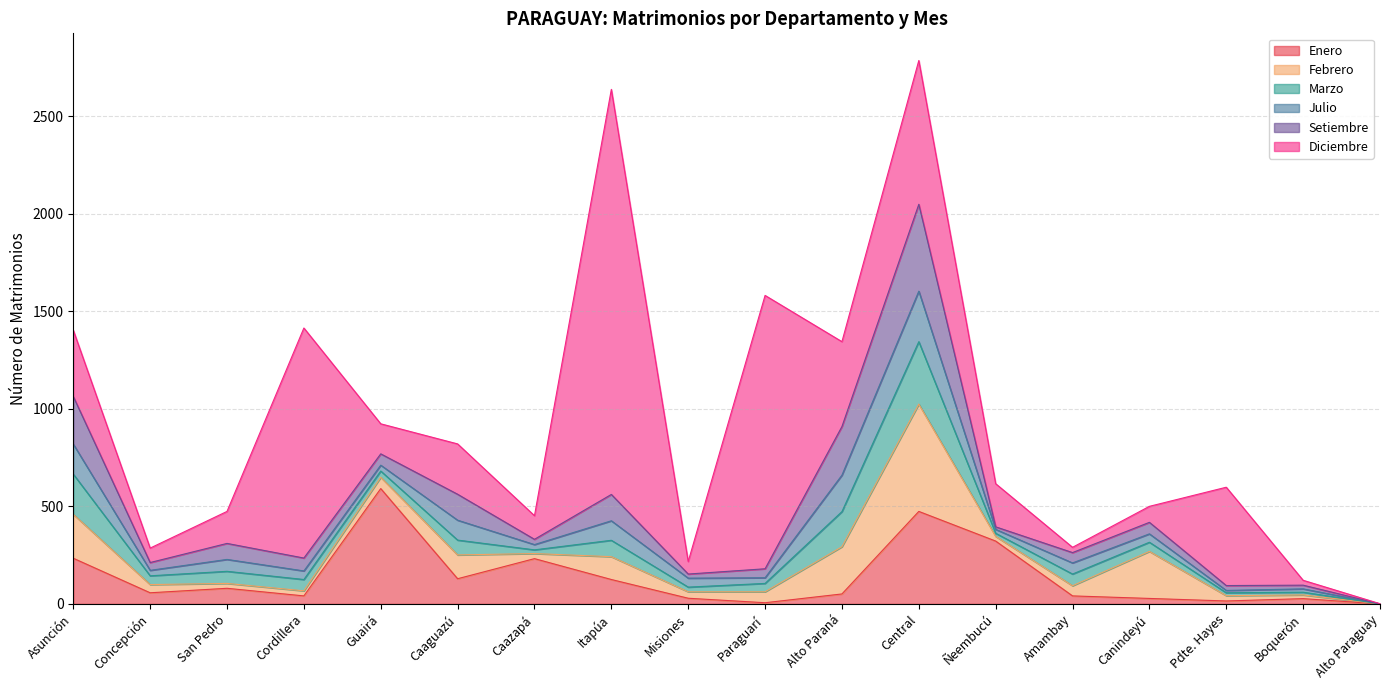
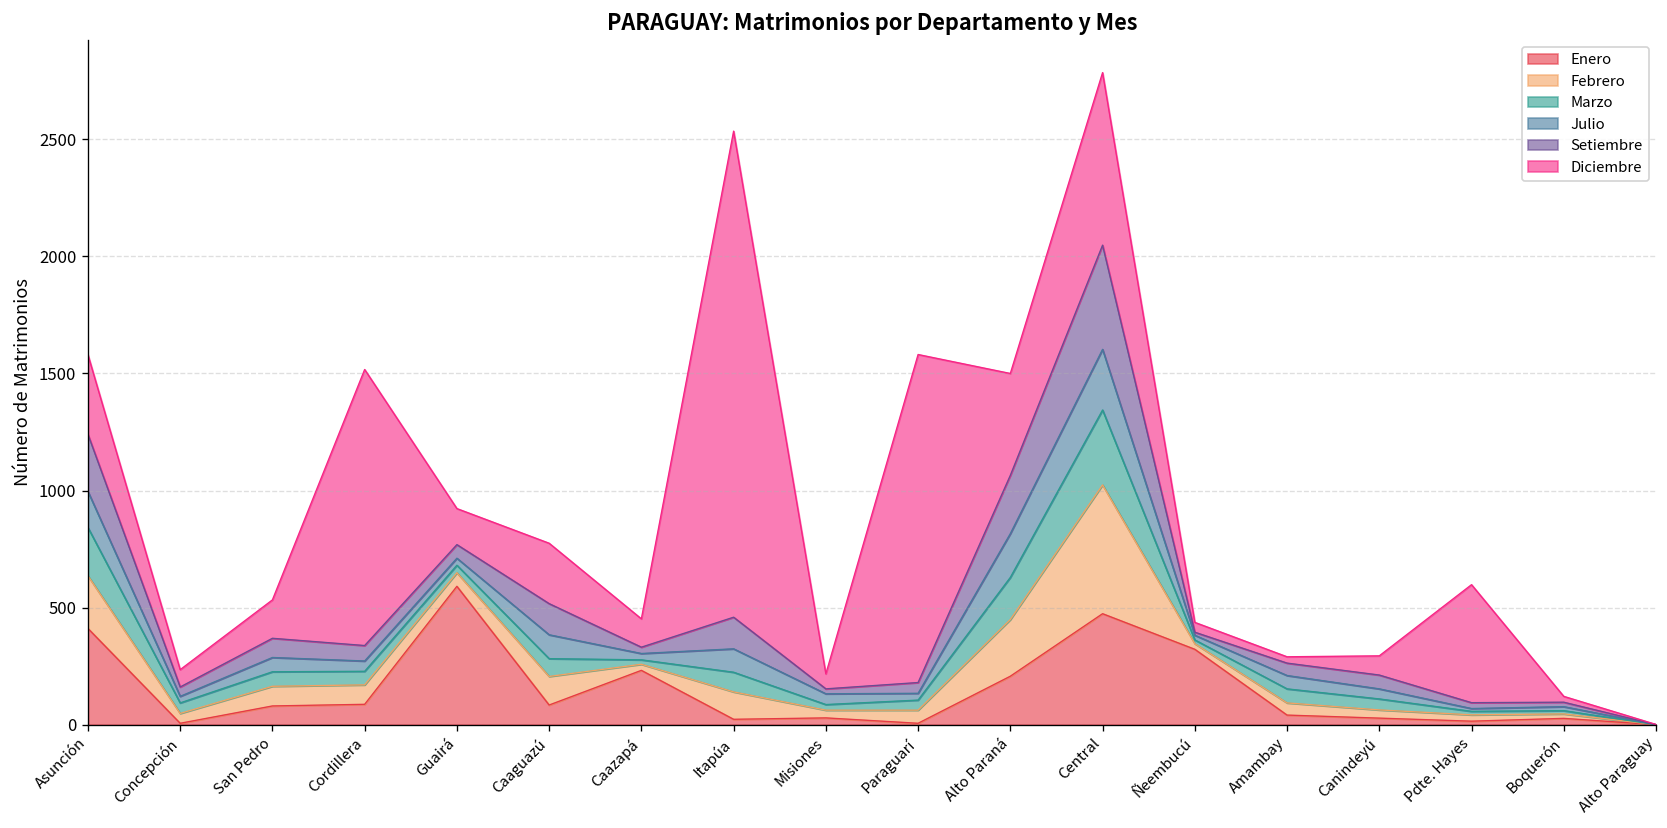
Enero, Asunción: 230 -> 410
Enero, Concepción: 60 -> 10
Febrero, San Pedro: 30 -> 80
Enero, Cordillera: 40 -> 90
Febrero, Cordillera: 30 -> 80
Enero, Caaguazú: 130 -> 80
Enero, Itapúa: 130 -> 20
Enero, Alto Paraná: 50 -> 210
Diciembre, Ñeembucú: 220 -> 40
Febrero, Canindeyú: 240 -> 40
